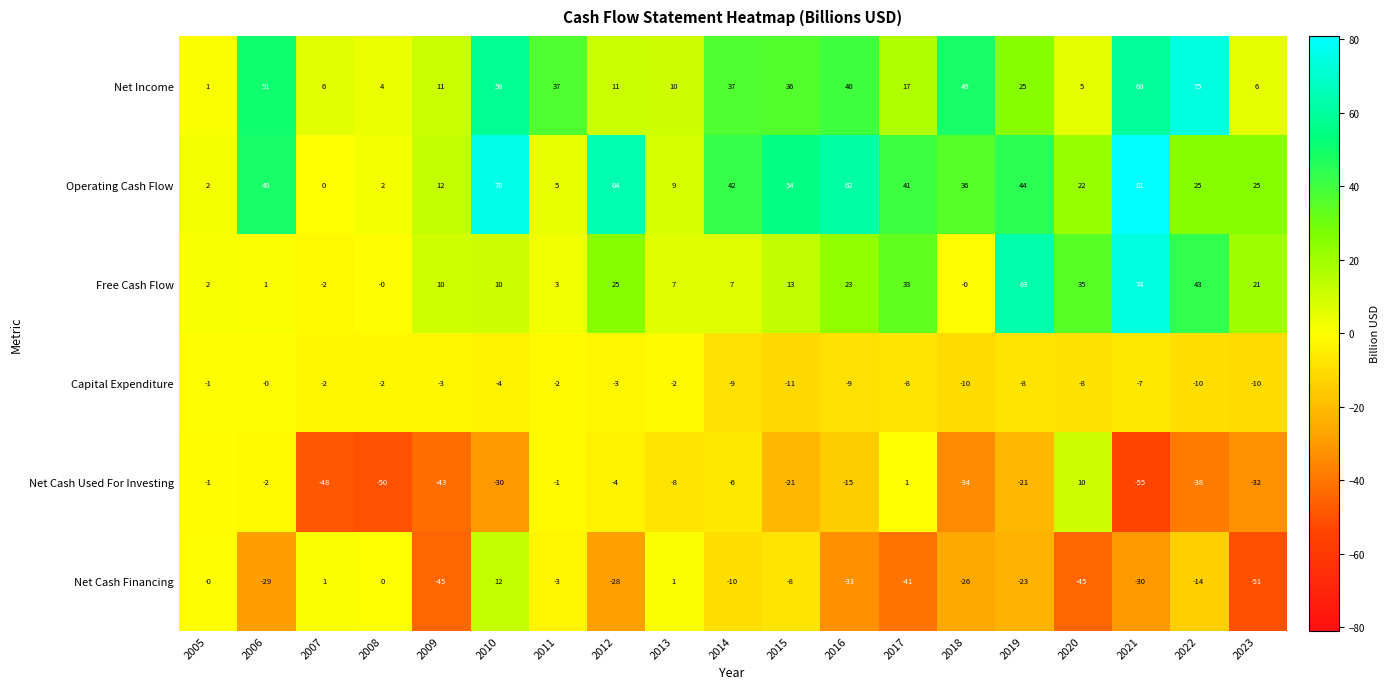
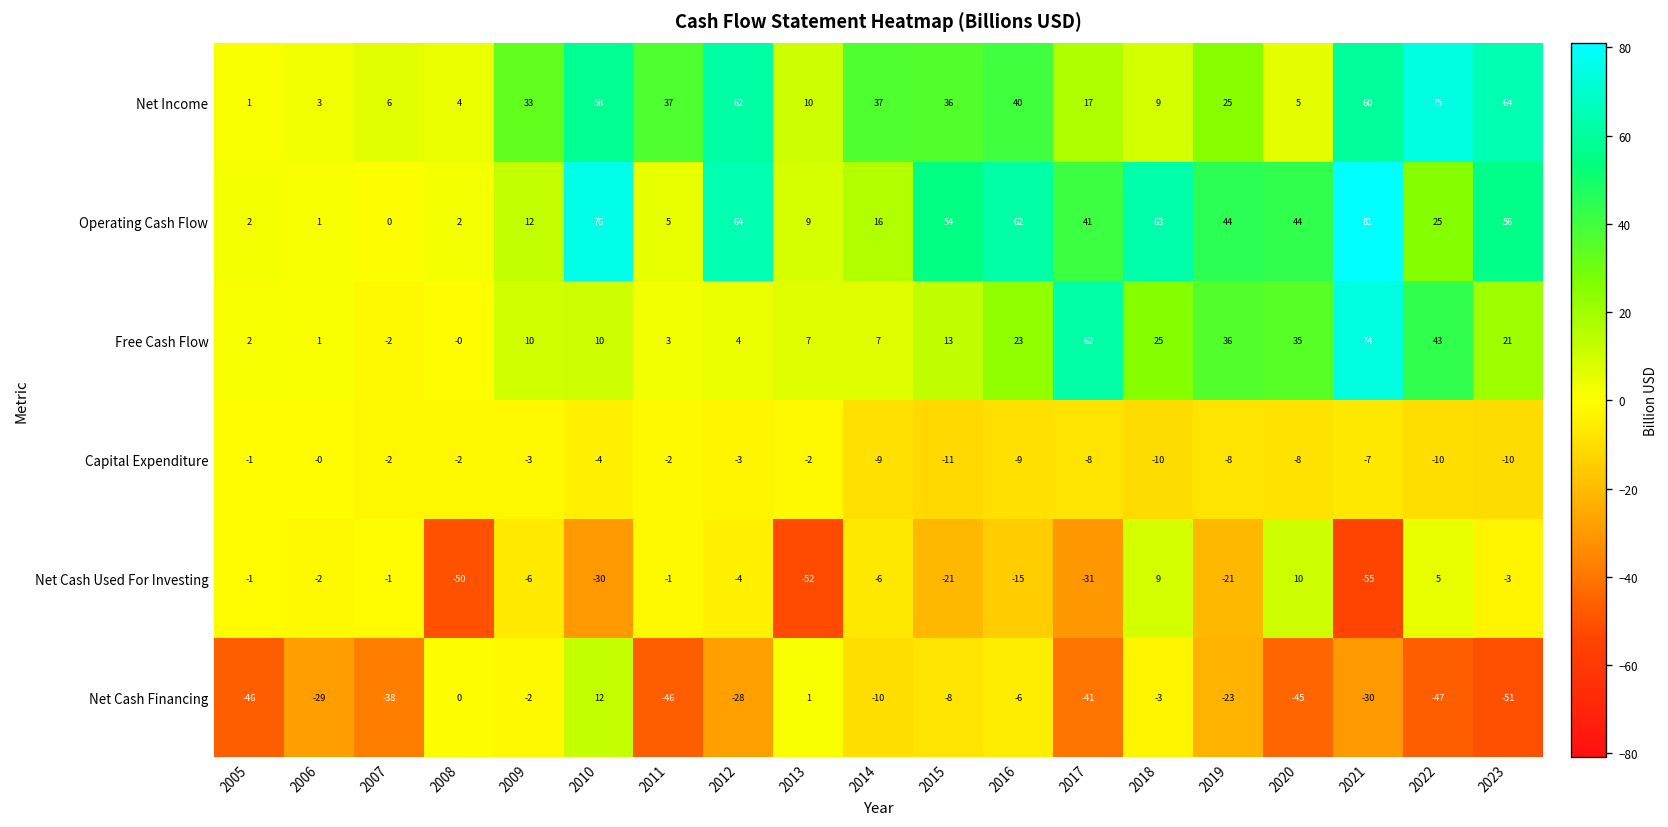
Net Income, 2006: 51 -> 3
Net Income, 2009: 11 -> 33
Net Income, 2012: 11 -> 62
Net Income, 2018: 49 -> 9
Net Income, 2023: 6 -> 64
Operating Cash Flow, 2006: 49 -> 1
Operating Cash Flow, 2014: 42 -> 16
Operating Cash Flow, 2018: 36 -> 63
Operating Cash Flow, 2020: 22 -> 44
Operating Cash Flow, 2023: 25 -> 56
Free Cash Flow, 2012: 25 -> 4
Free Cash Flow, 2017: 33 -> 62
Free Cash Flow, 2018: -0 -> 25
Free Cash Flow, 2019: 63 -> 36
Net Cash Used For Investing, 2007: -48 -> -1
Net Cash Used For Investing, 2009: -43 -> -6
Net Cash Used For Investing, 2013: -8 -> -52
Net Cash Used For Investing, 2017: 1 -> -31
Net Cash Used For Investing, 2018: -34 -> 9
Net Cash Used For Investing, 2022: -38 -> 5
Net Cash Used For Investing, 2023: -32 -> -3
Net Cash Financing, 2005: -0 -> -46
Net Cash Financing, 2007: 1 -> -38
Net Cash Financing, 2009: -45 -> -2
Net Cash Financing, 2011: -3 -> -46
Net Cash Financing, 2016: -33 -> -6
Net Cash Financing, 2018: -26 -> -3
Net Cash Financing, 2022: -14 -> -47
